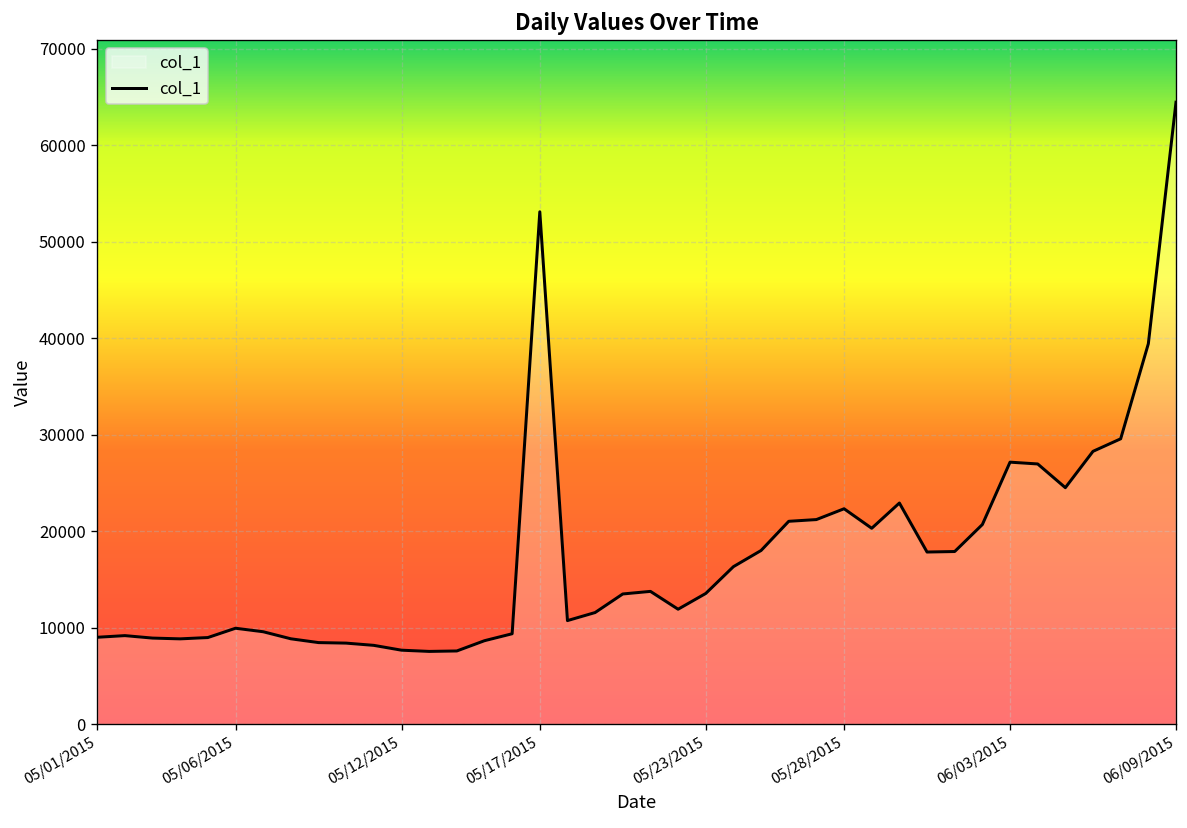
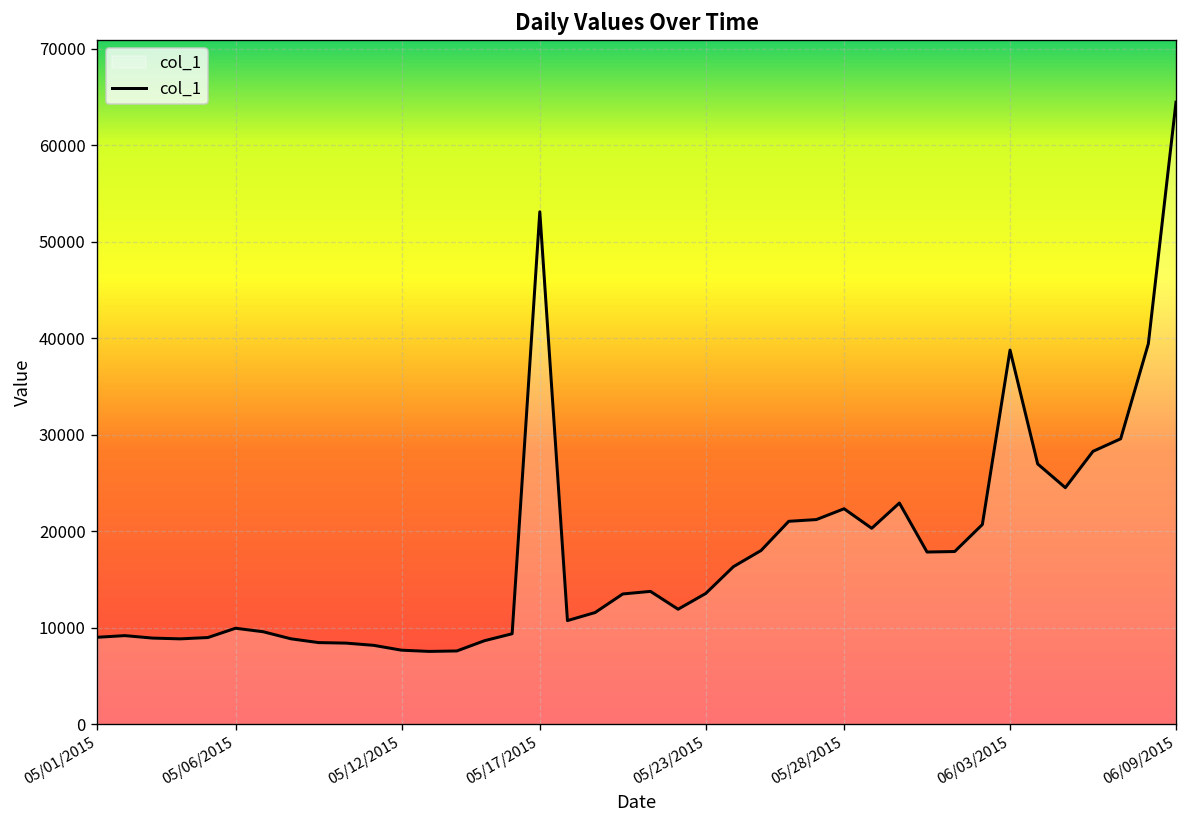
06/03/2015: 27000 -> 39000
